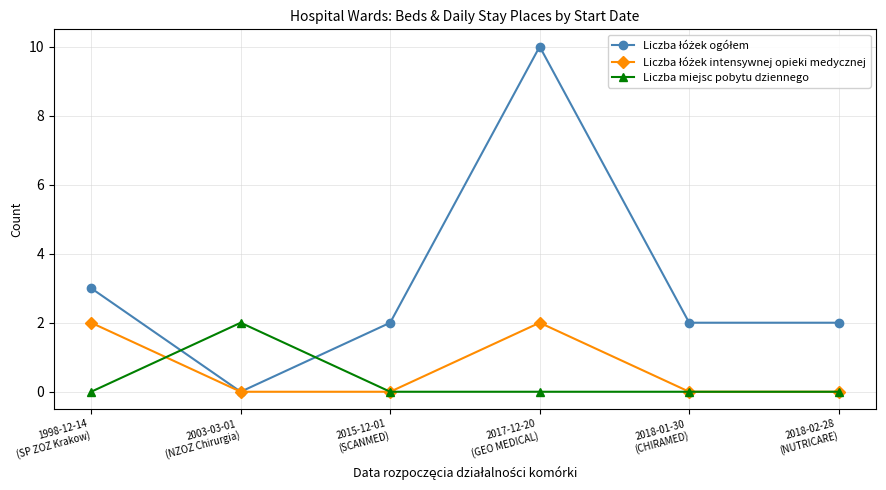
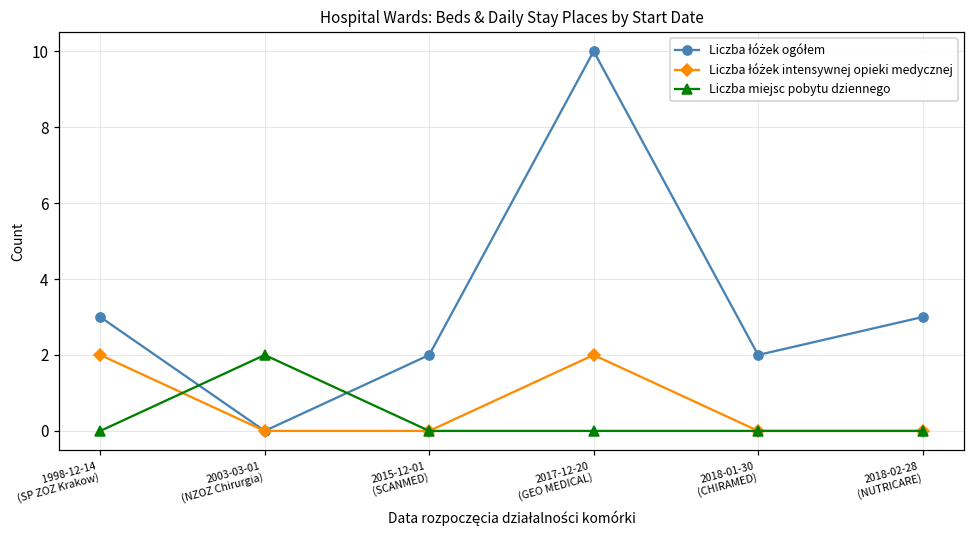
Liczba łóżek ogółem, 2018-02-28 (NUTRICARE): 2 -> 3
